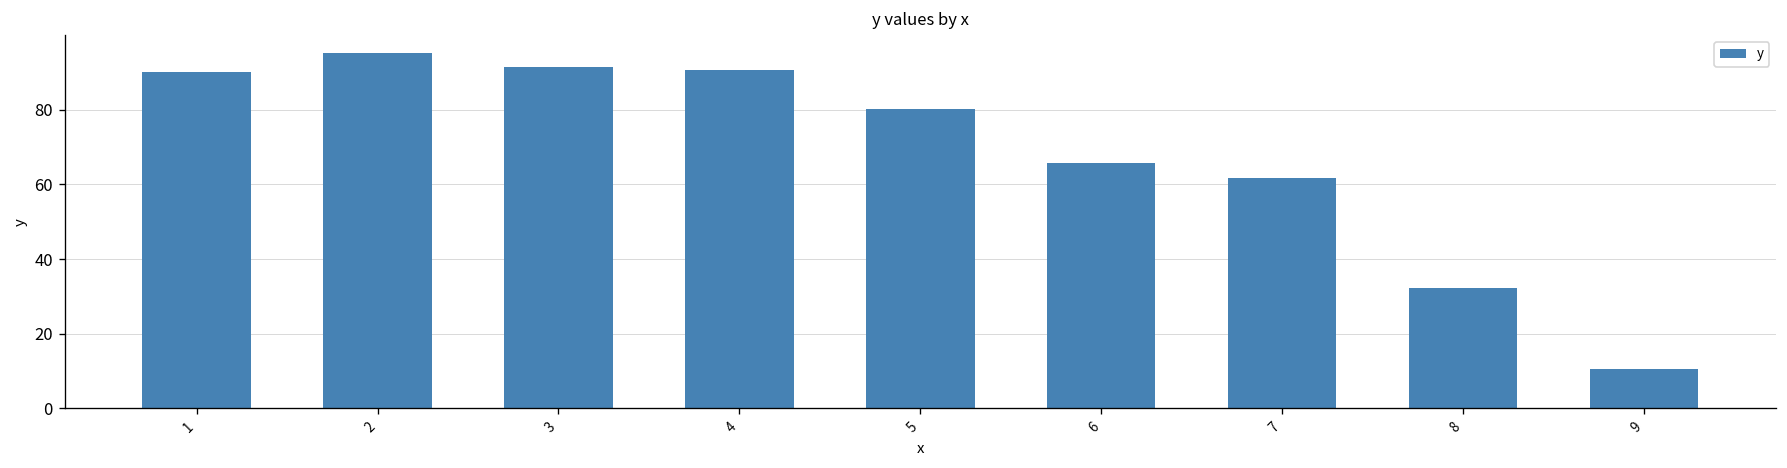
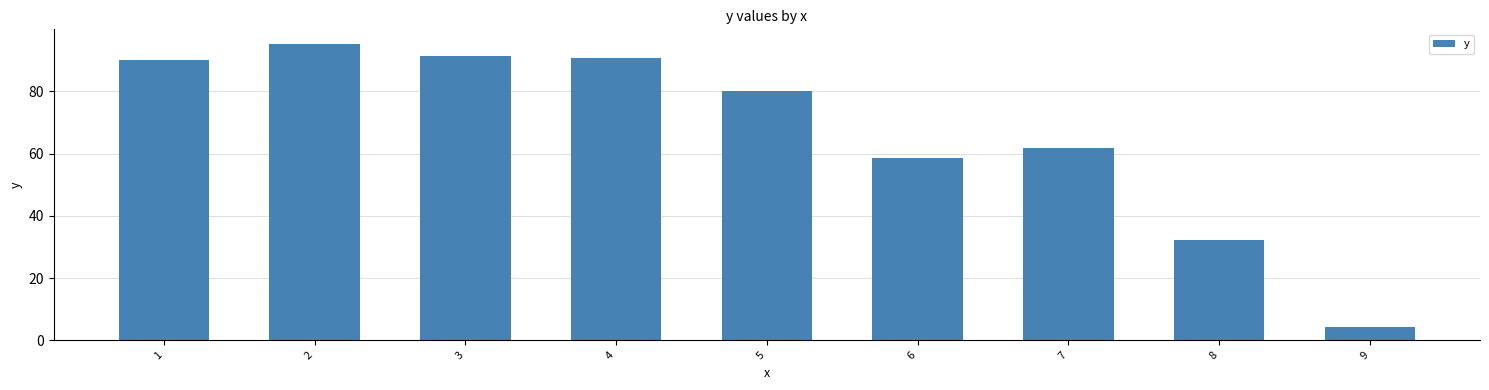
6: 66 -> 59
9: 10 -> 4
